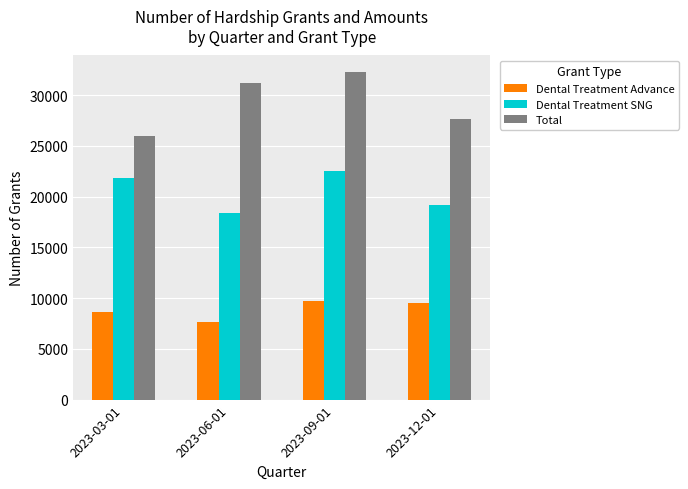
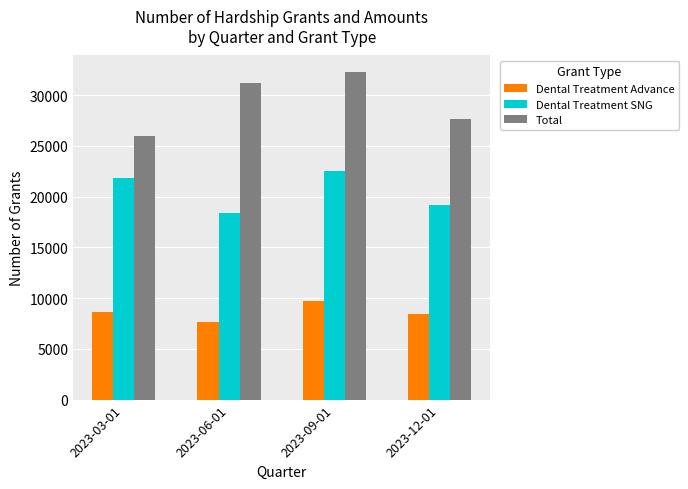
Dental Treatment Advance, 2023-12-01: 9500 -> 8500
